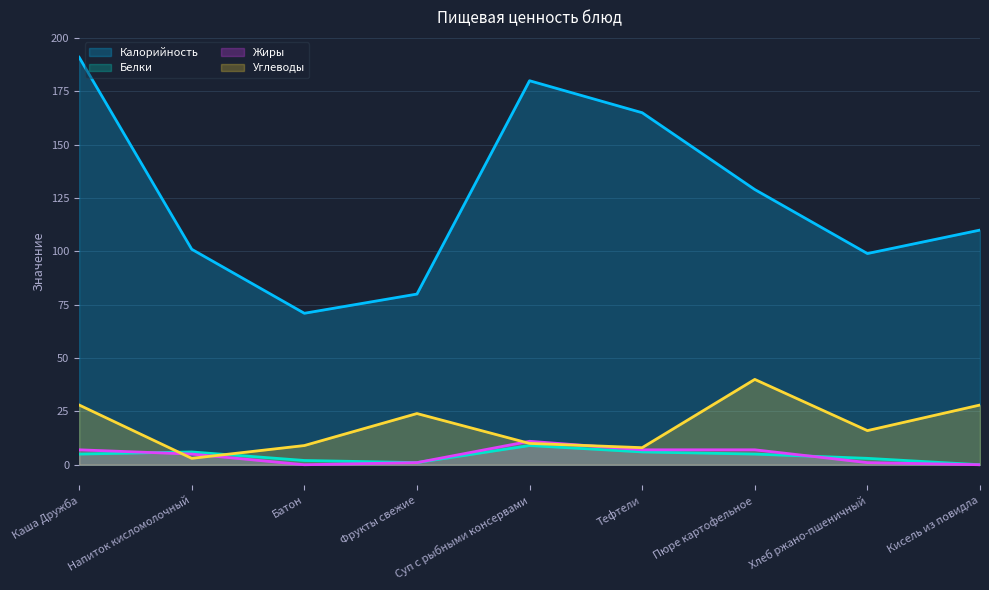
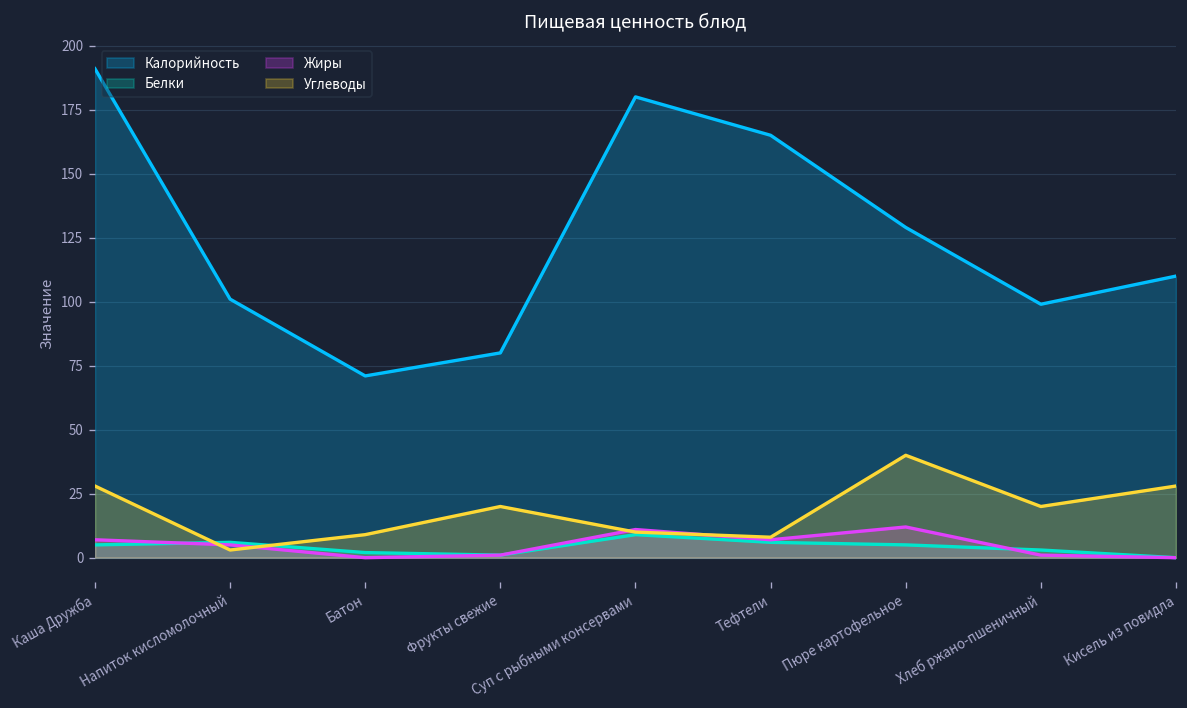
Углеводы, Фрукты свежие: 24 -> 20
Жиры, Пюре картофельное: 7 -> 12
Углеводы, Хлеб ржано-пшеничный: 16 -> 20
